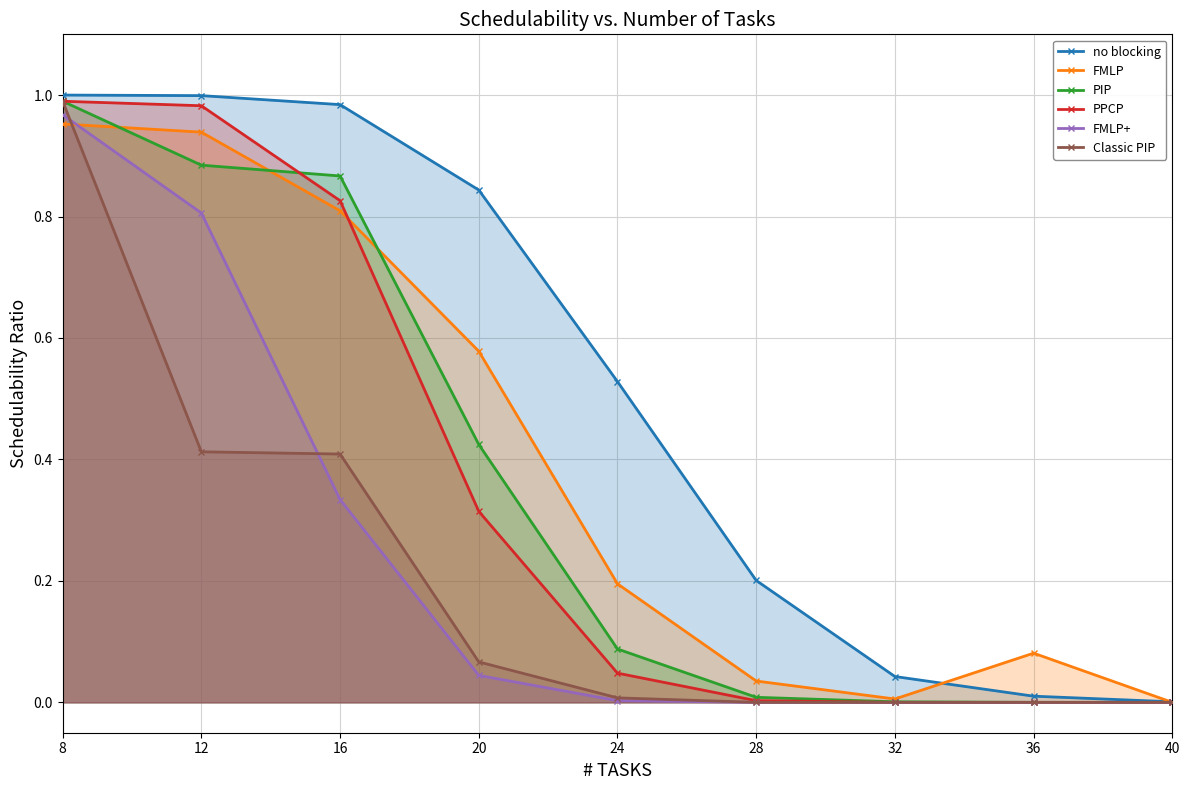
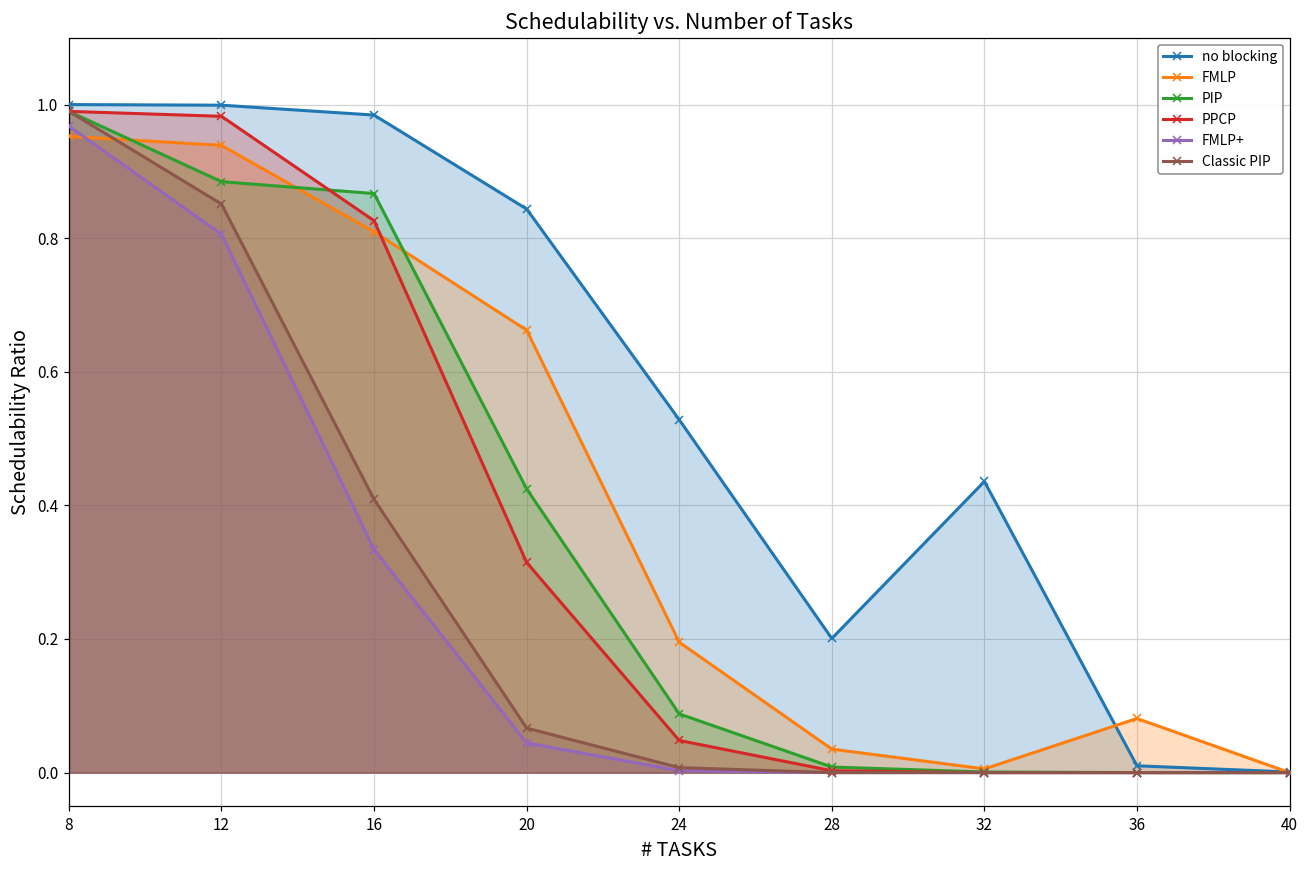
Classic PIP, 12: 0.41 -> 0.85
FMLP, 20: 0.58 -> 0.66
no blocking, 32: 0.04 -> 0.44
